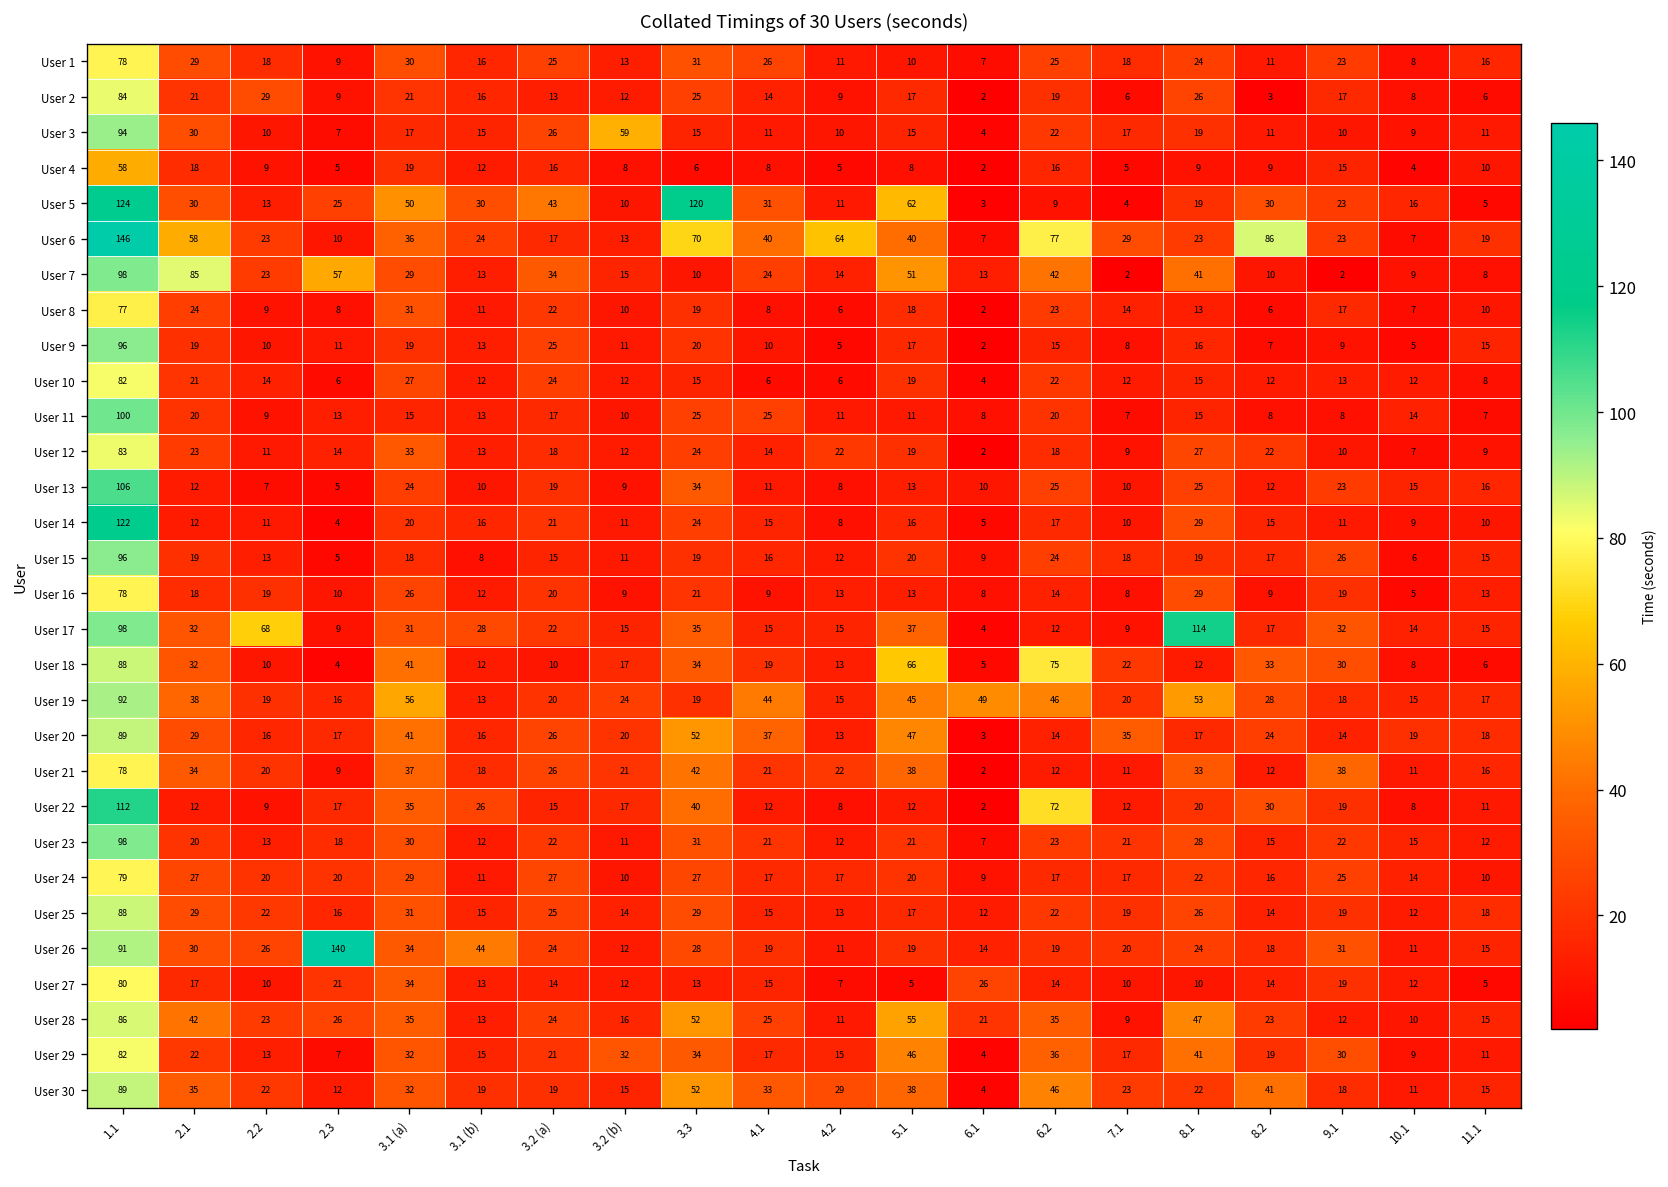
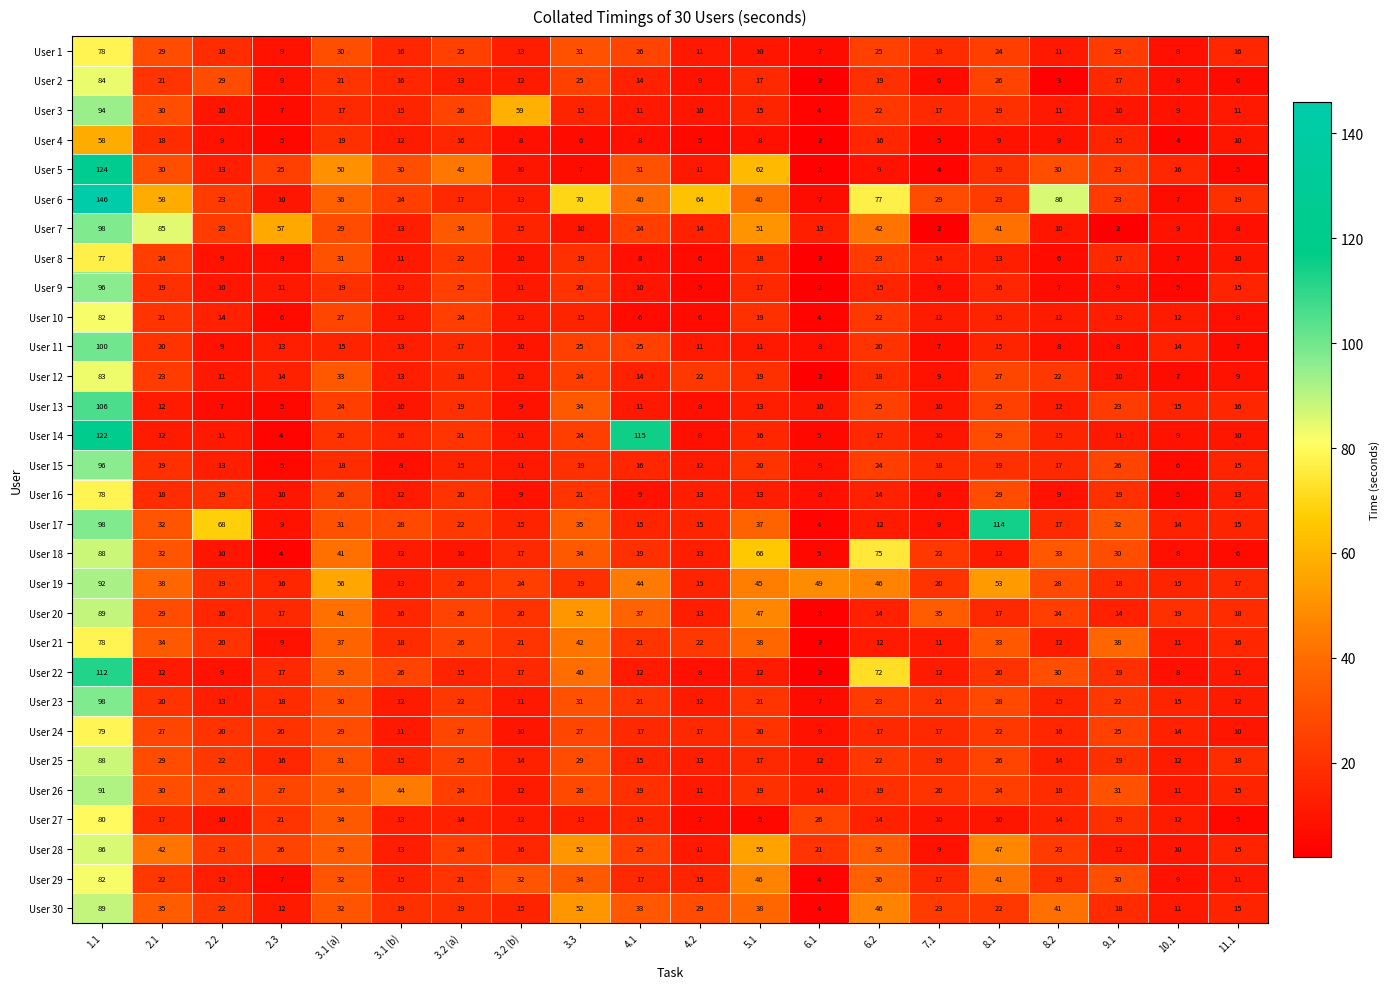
User 5, 3.3: 120 -> 7
User 14, 4.1: 15 -> 115
User 26, 2.3: 140 -> 27
